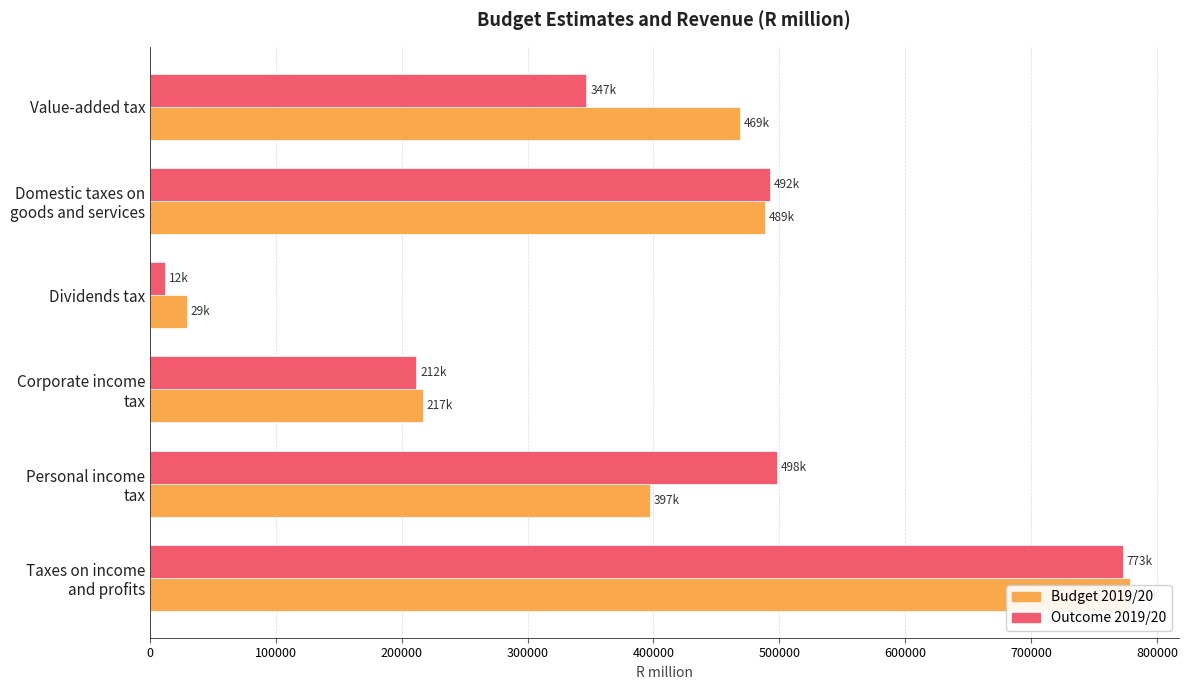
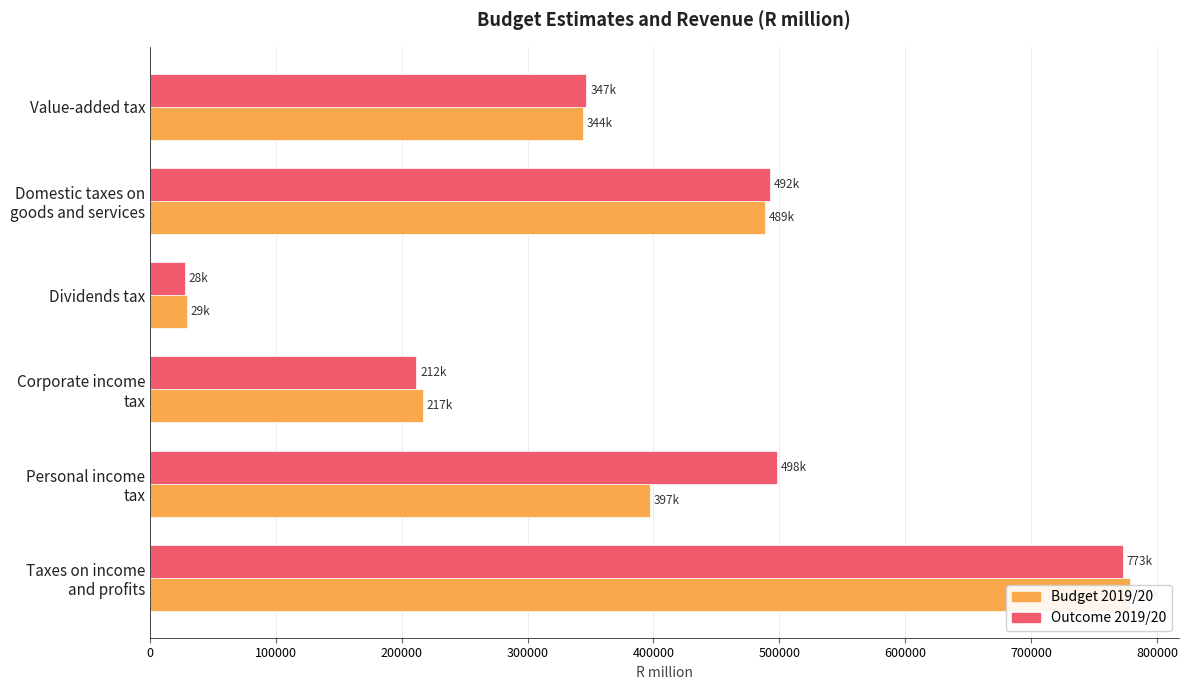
Budget 2019/20, Value-added tax: 469k -> 344k
Outcome 2019/20, Dividends tax: 12k -> 28k
